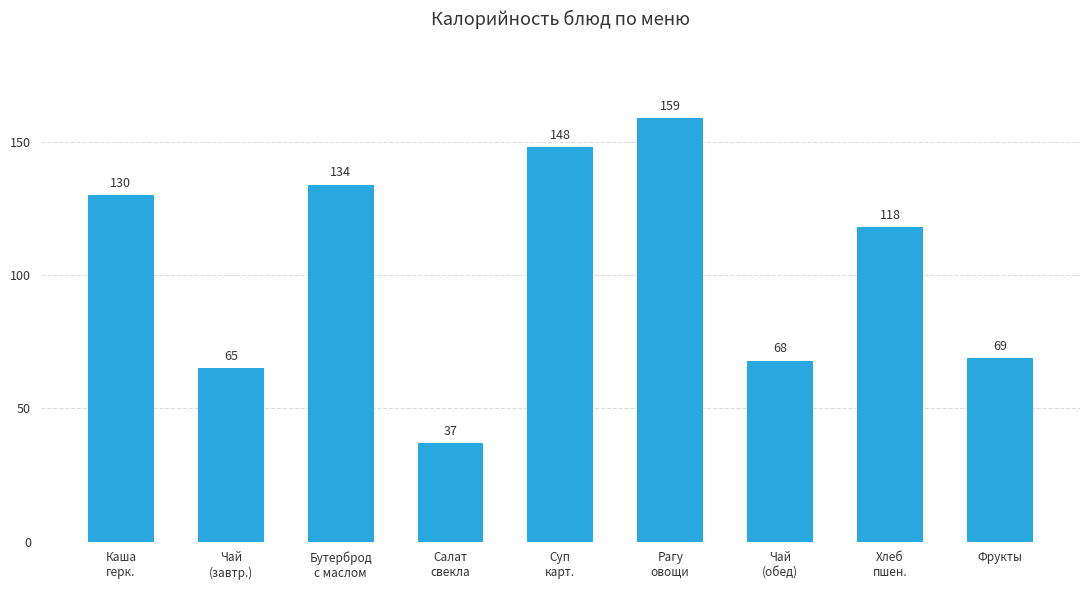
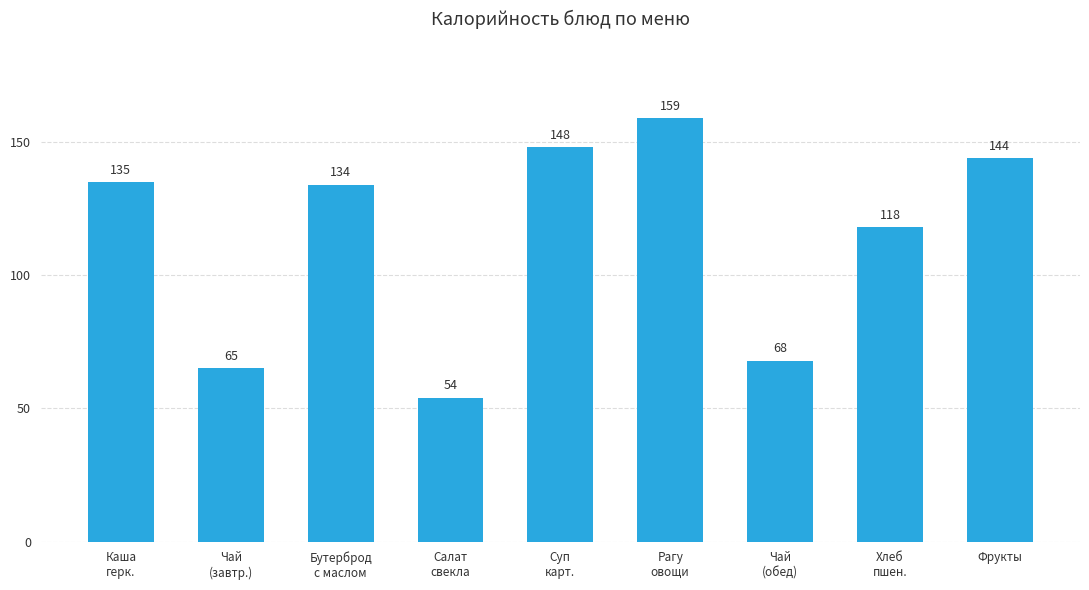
Каша герк.: 130 -> 135
Салат свекла: 37 -> 54
Фрукты: 69 -> 144
